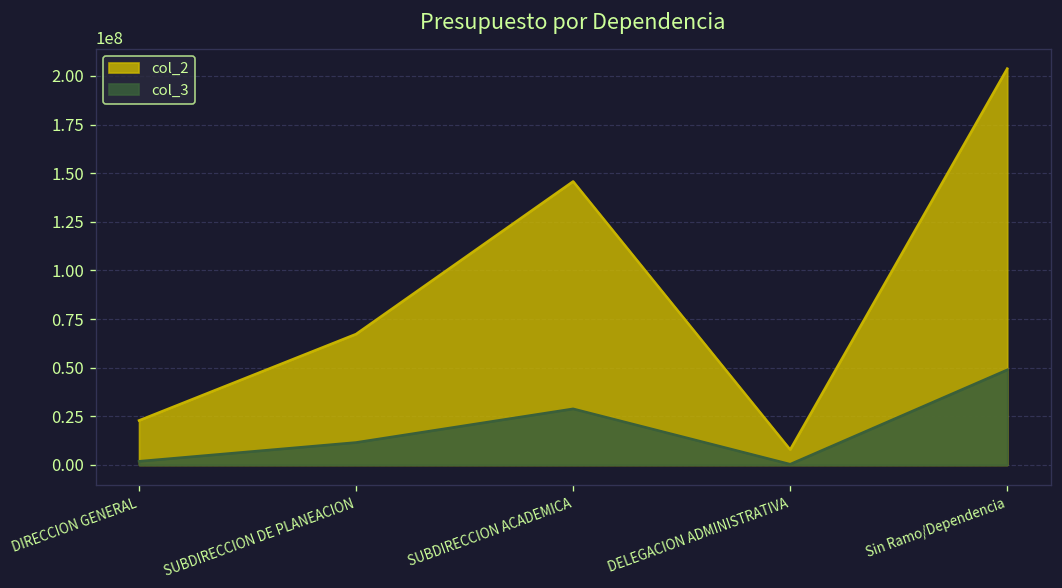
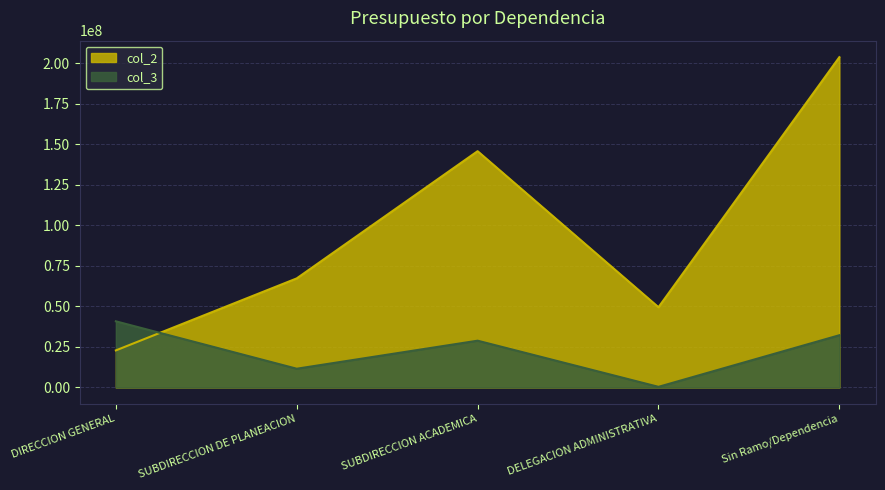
col_3, DIRECCION GENERAL: 2000000 -> 41000000
col_2, DELEGACION ADMINISTRATIVA: 8000000 -> 50000000
col_3, Sin Ramo/Dependencia: 49000000 -> 32000000
